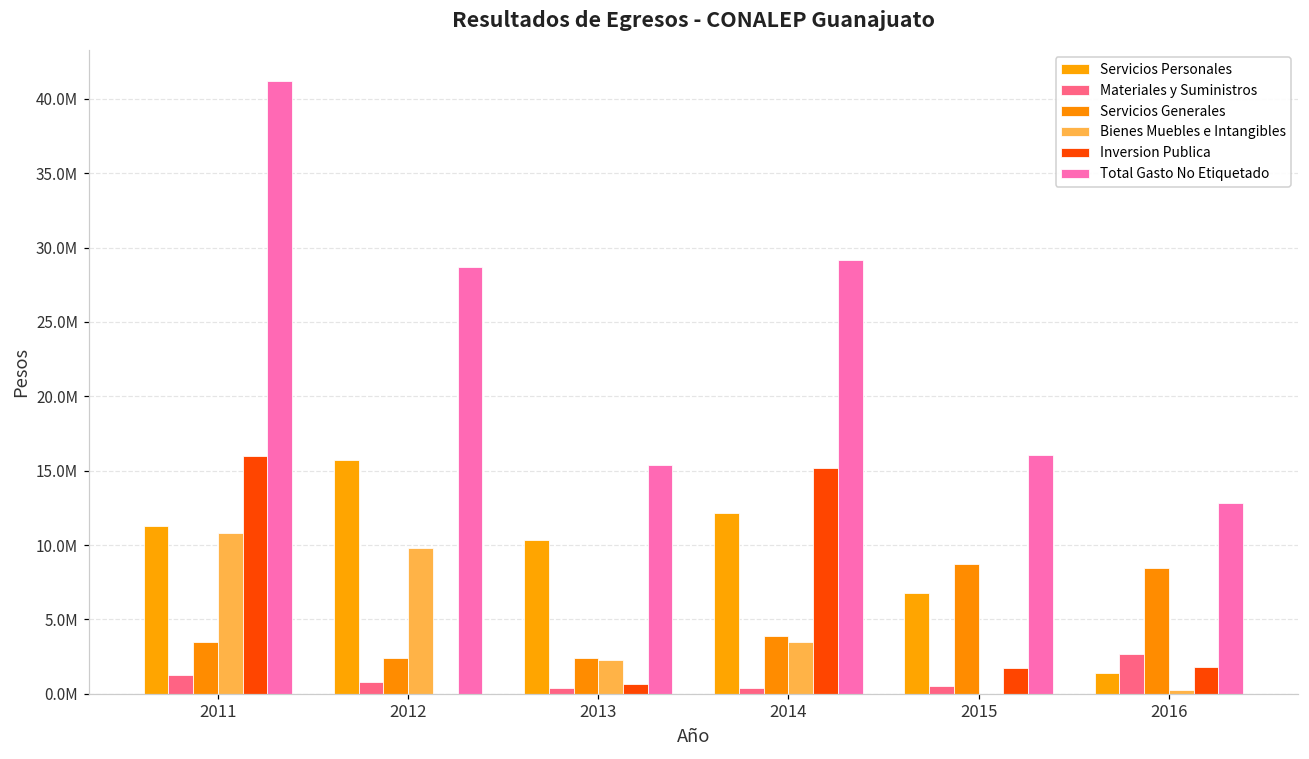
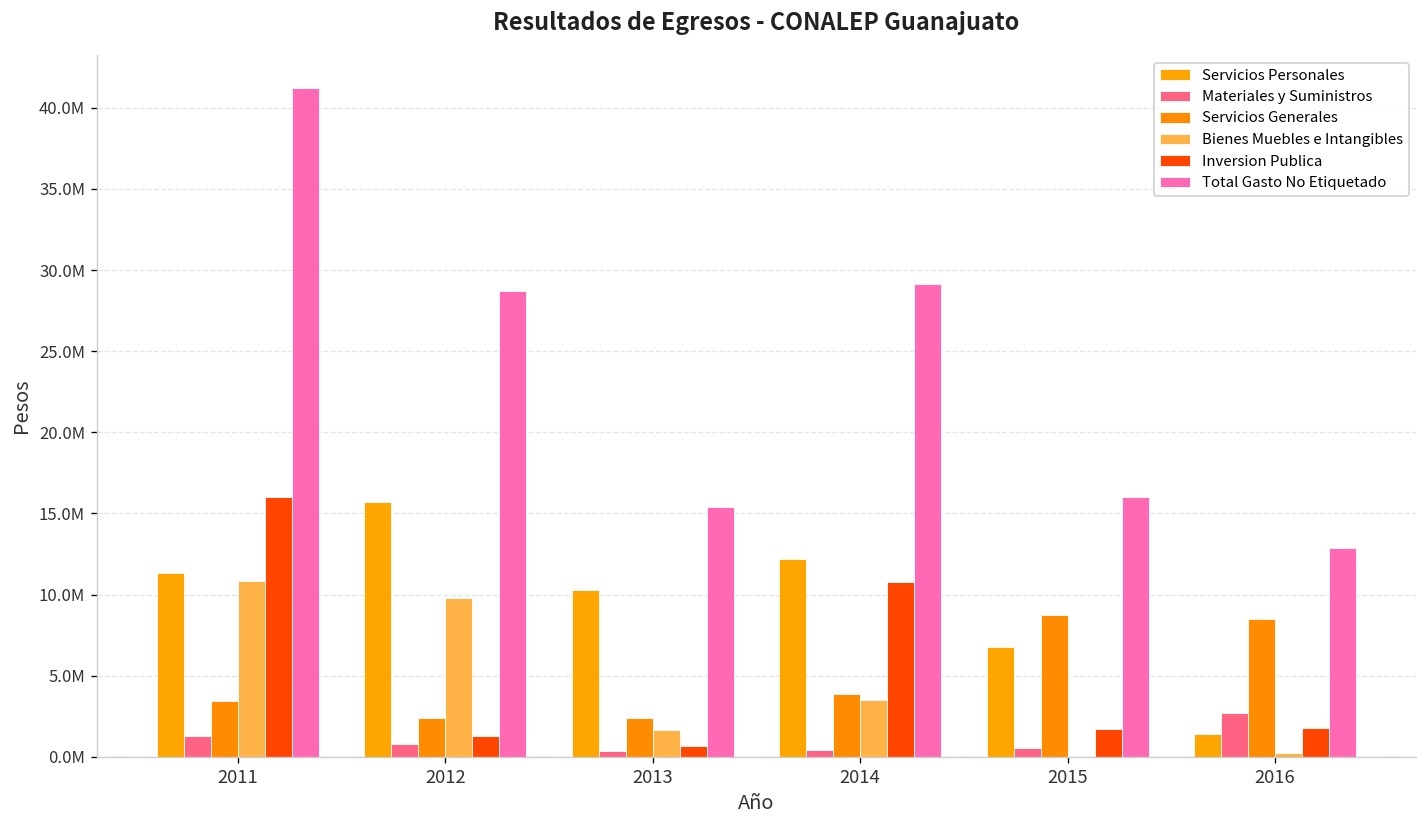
Inversion Publica, 2012: 0 -> 1300000
Bienes Muebles e Intangibles, 2013: 2300000 -> 1700000
Inversion Publica, 2014: 15200000 -> 10800000
